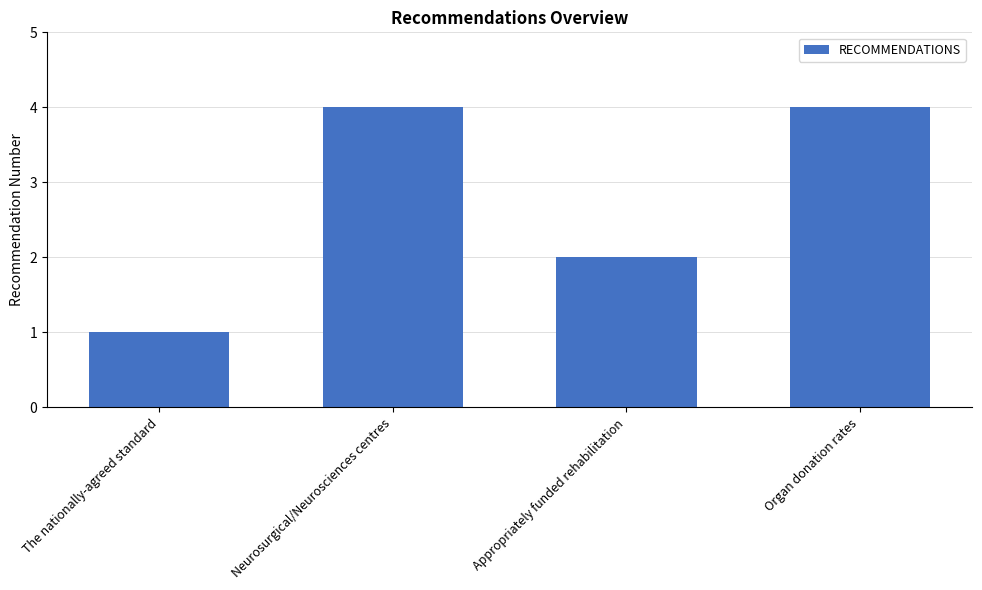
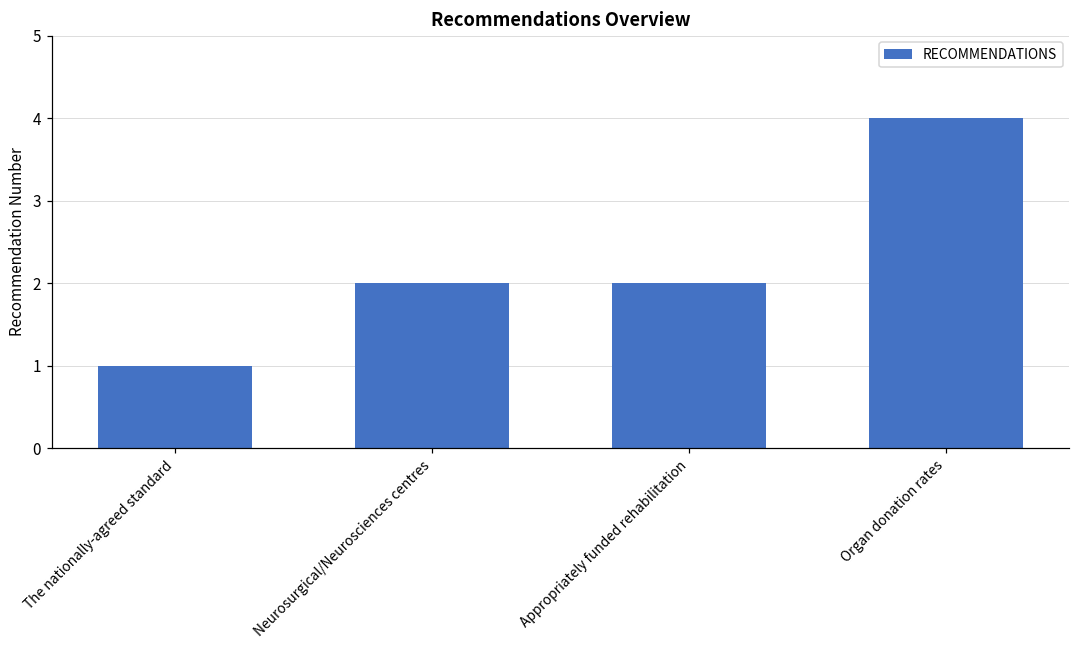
Neurosurgical/Neurosciences centres: 4 -> 2
